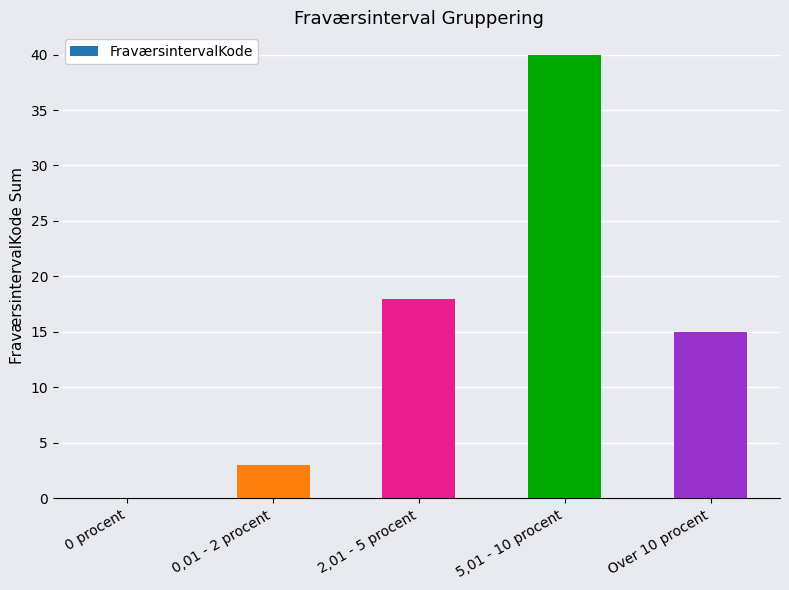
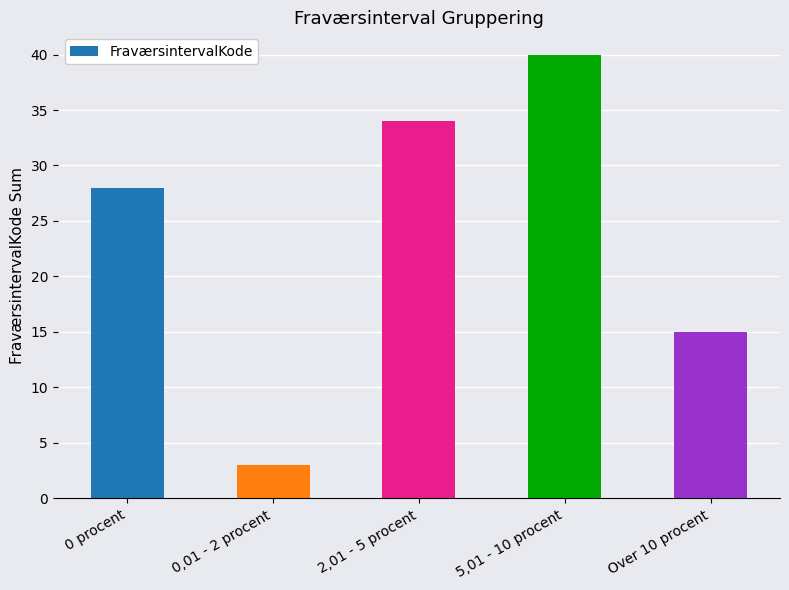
0 procent: 0 -> 28
2,01 - 5 procent: 18 -> 34
